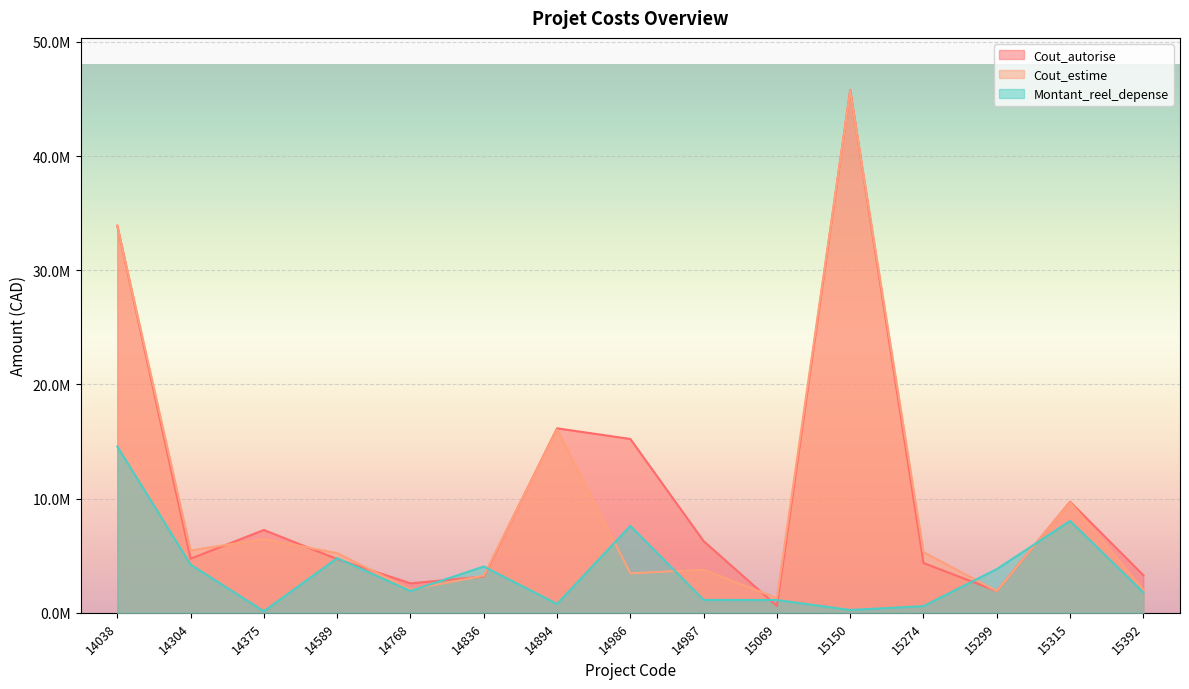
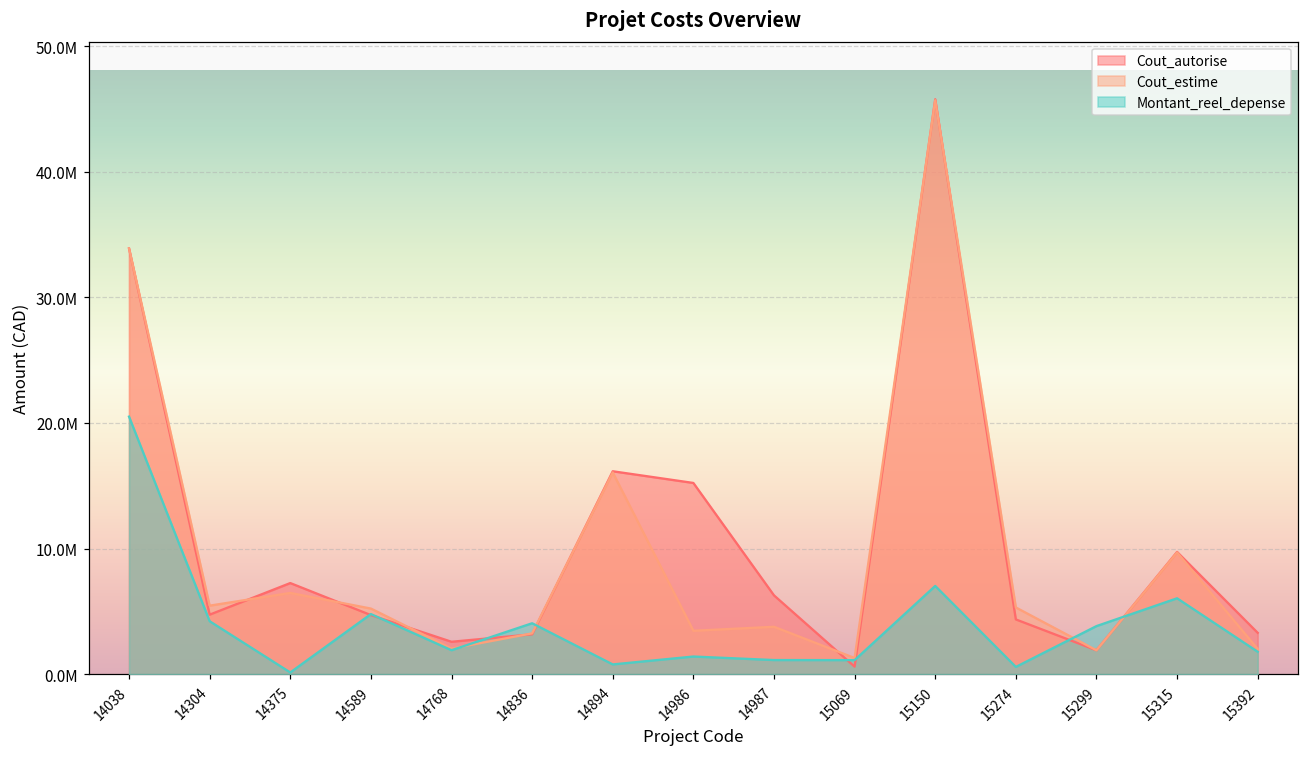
Montant_reel_depense, 14038: 14600000 -> 20500000
Montant_reel_depense, 14986: 7600000 -> 1400000
Montant_reel_depense, 15150: 200000 -> 7000000
Montant_reel_depense, 15315: 8000000 -> 6000000
